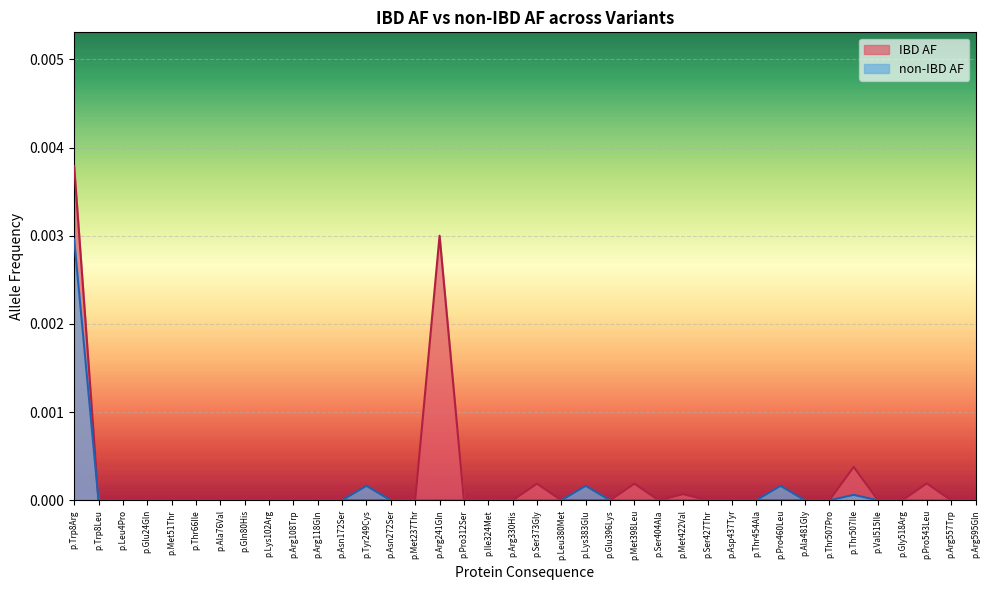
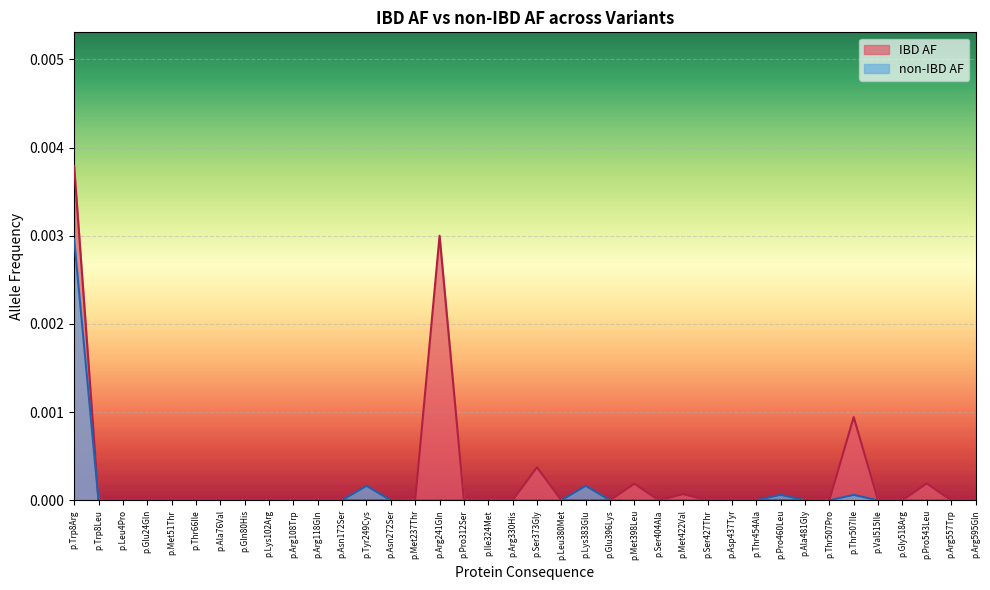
IBD AF, p.Ser373Gly: 0.0002 -> 0.0004
non-IBD AF, p.Pro460Leu: 0.0002 -> 0.0001
IBD AF, p.Thr507Ile: 0.0004 -> 0.0009
